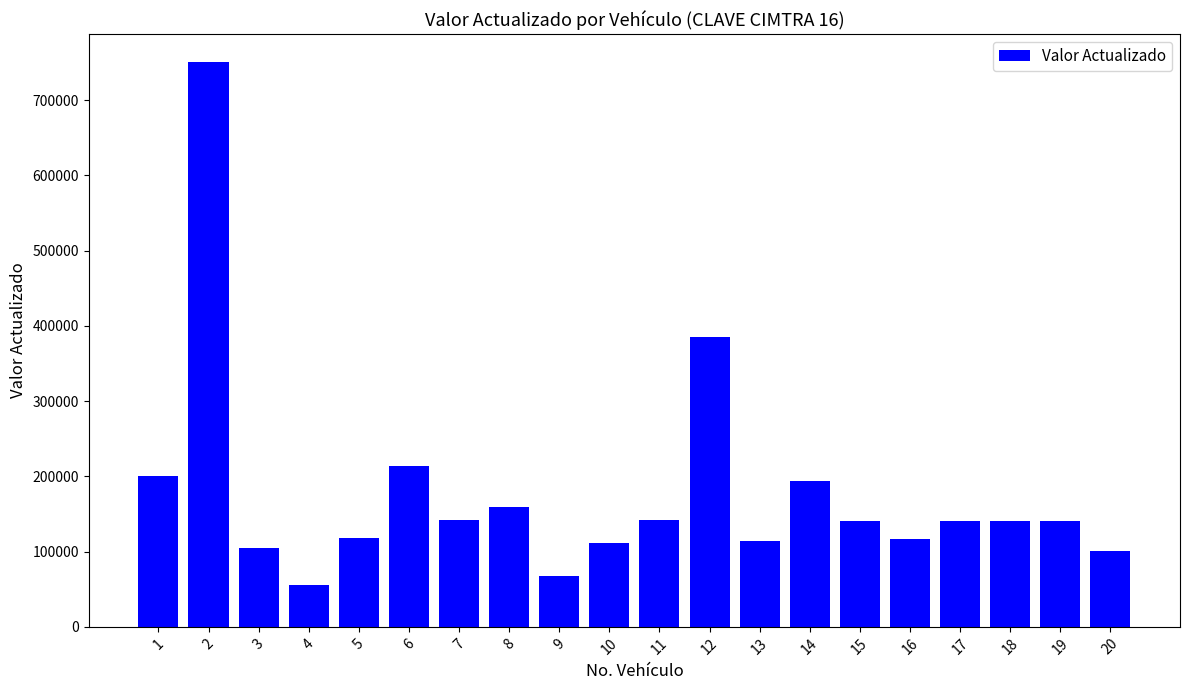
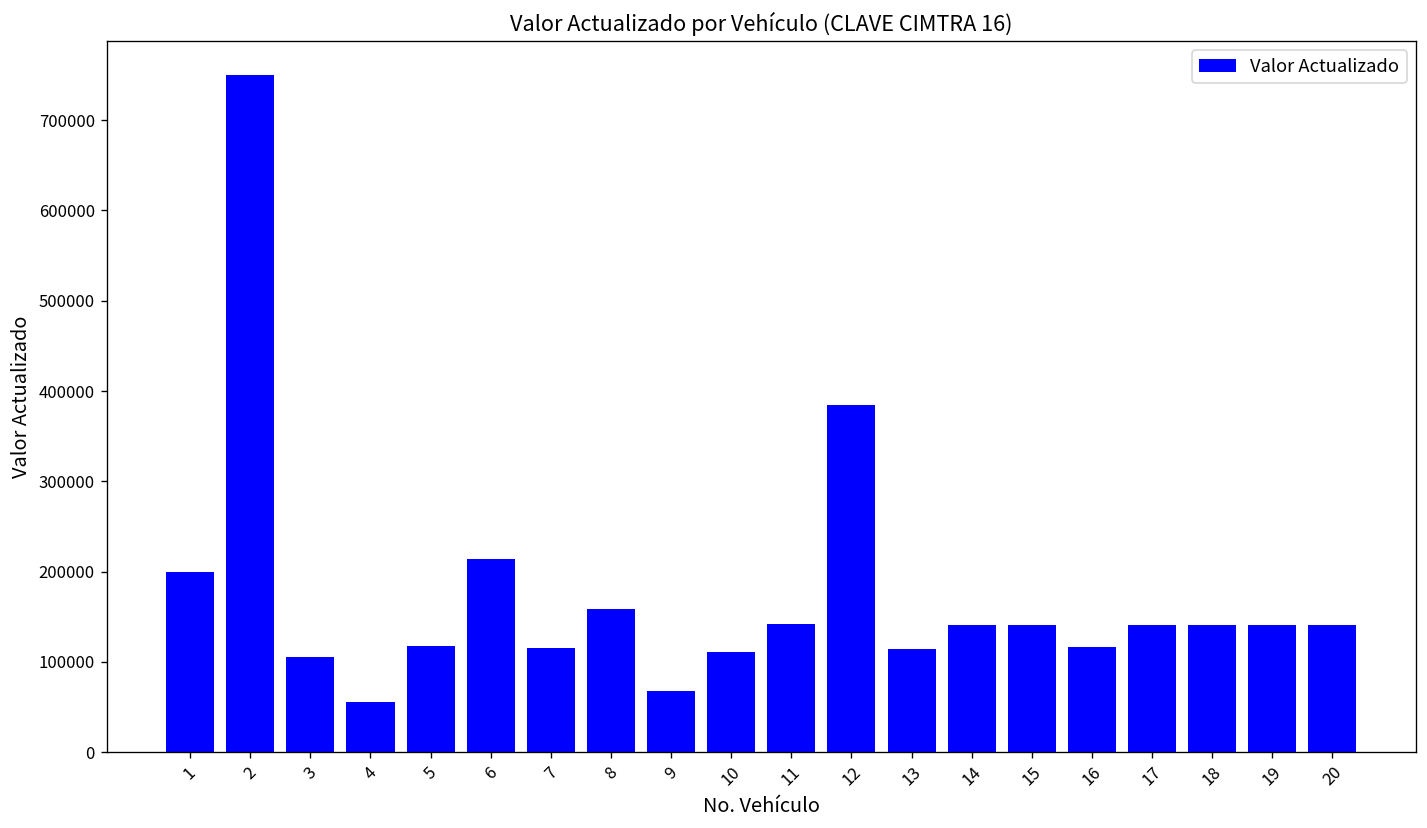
7: 140000 -> 120000
14: 190000 -> 140000
20: 100000 -> 140000
